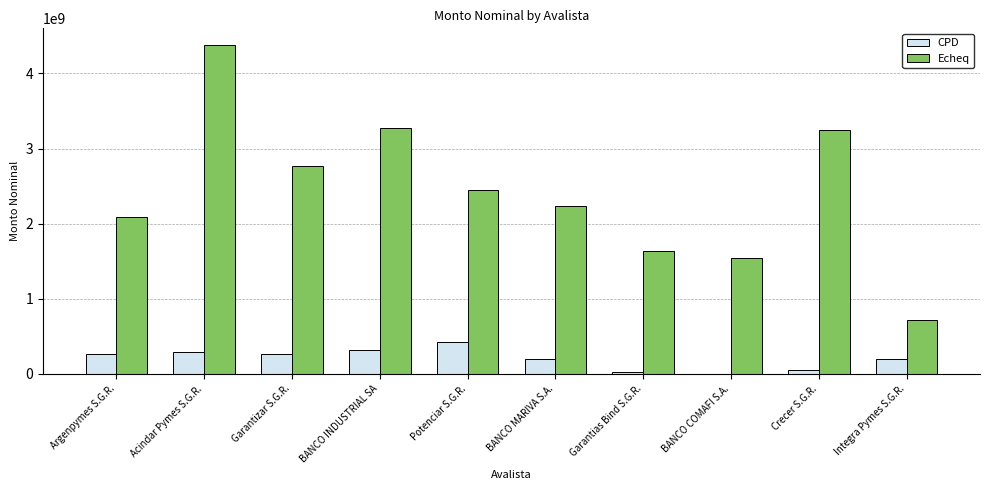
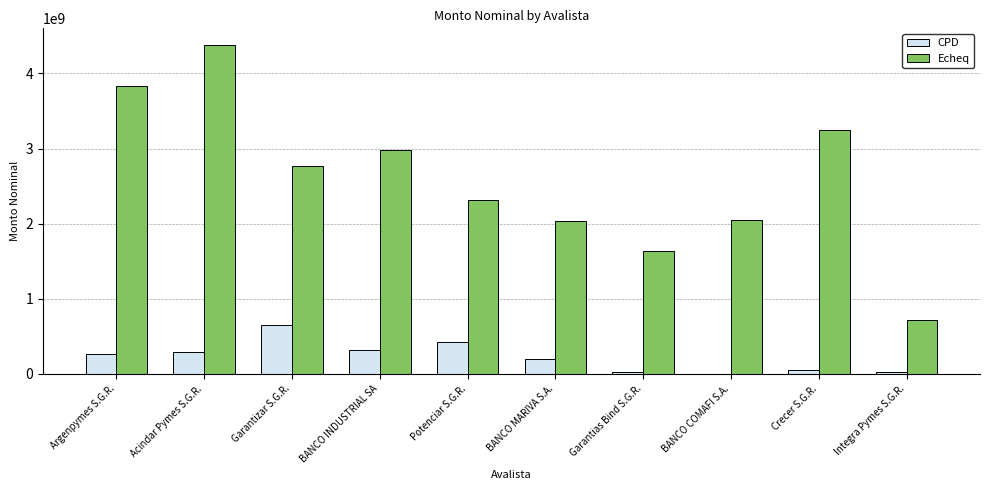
Echeq, Argenpymes S.G.R.: 2100000000 -> 3800000000
CPD, Garantizar S.G.R.: 300000000 -> 600000000
Echeq, BANCO INDUSTRIAL SA: 3300000000 -> 3000000000
Echeq, Potenciar S.G.R.: 2500000000 -> 2300000000
Echeq, BANCO MARIVA S.A.: 2200000000 -> 2000000000
Echeq, BANCO COMAFI S.A.: 1500000000 -> 2100000000
CPD, Integra Pymes S.G.R.: 200000000 -> 0
